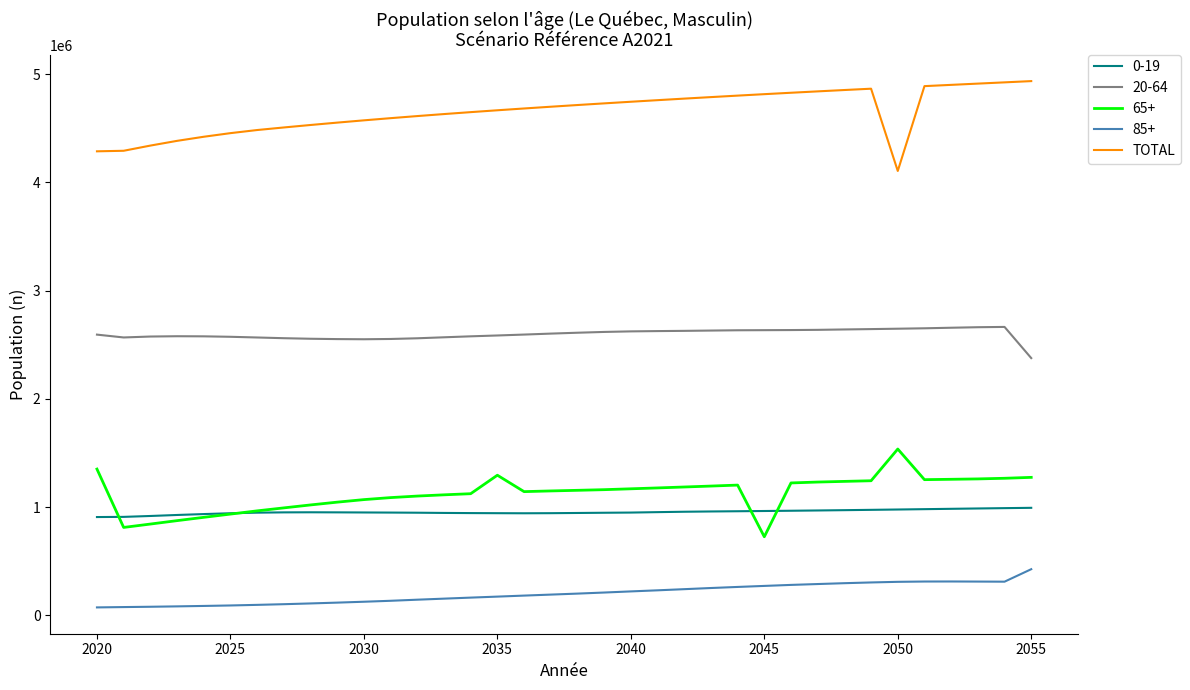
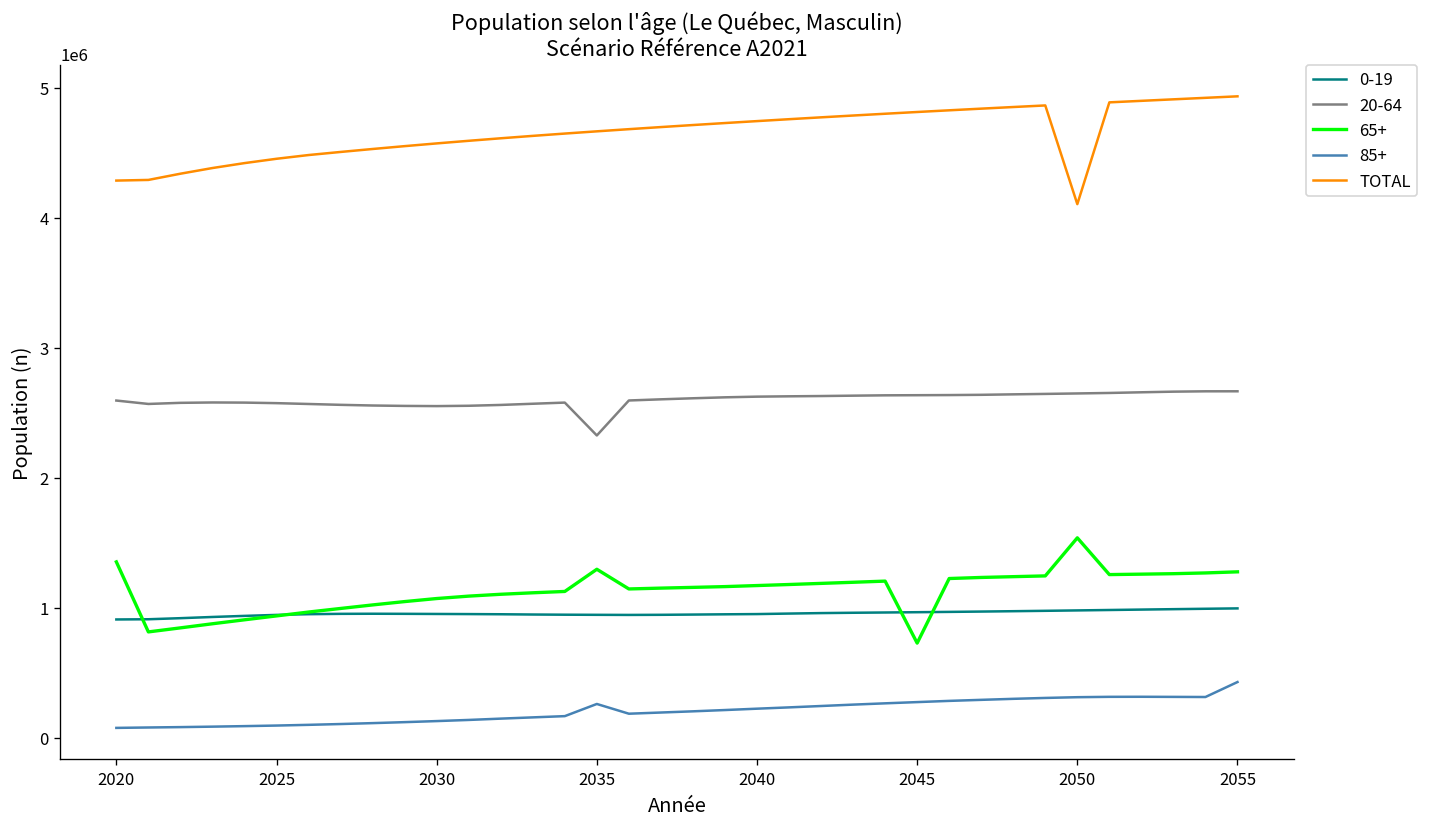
20-64, 2035: 2590000 -> 2330000
85+, 2035: 170000 -> 260000
20-64, 2055: 2380000 -> 2670000
